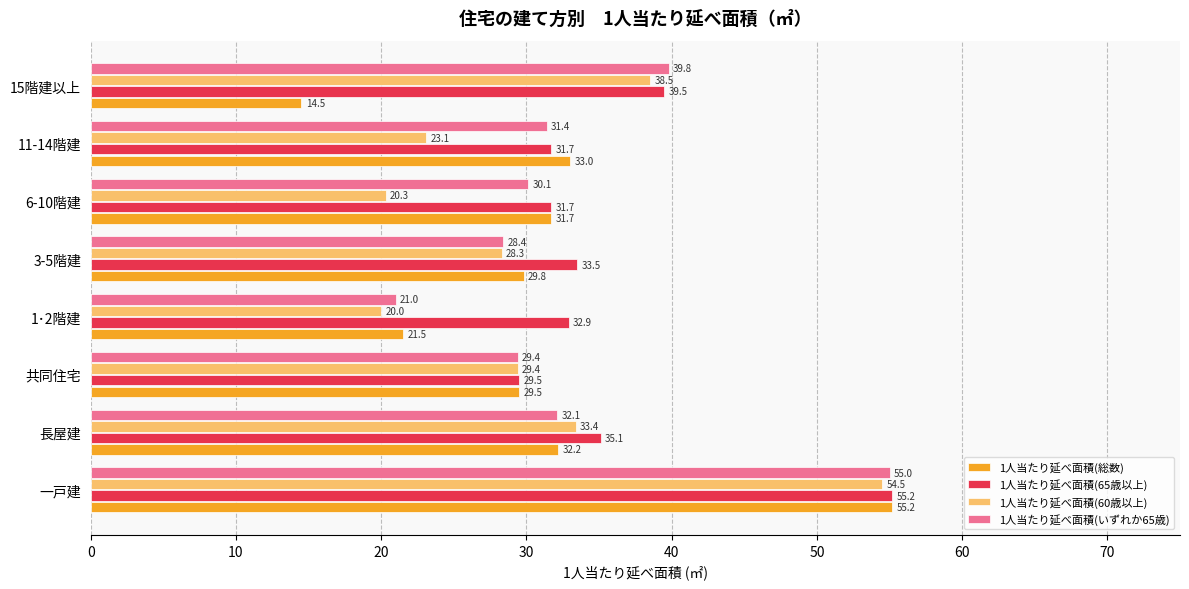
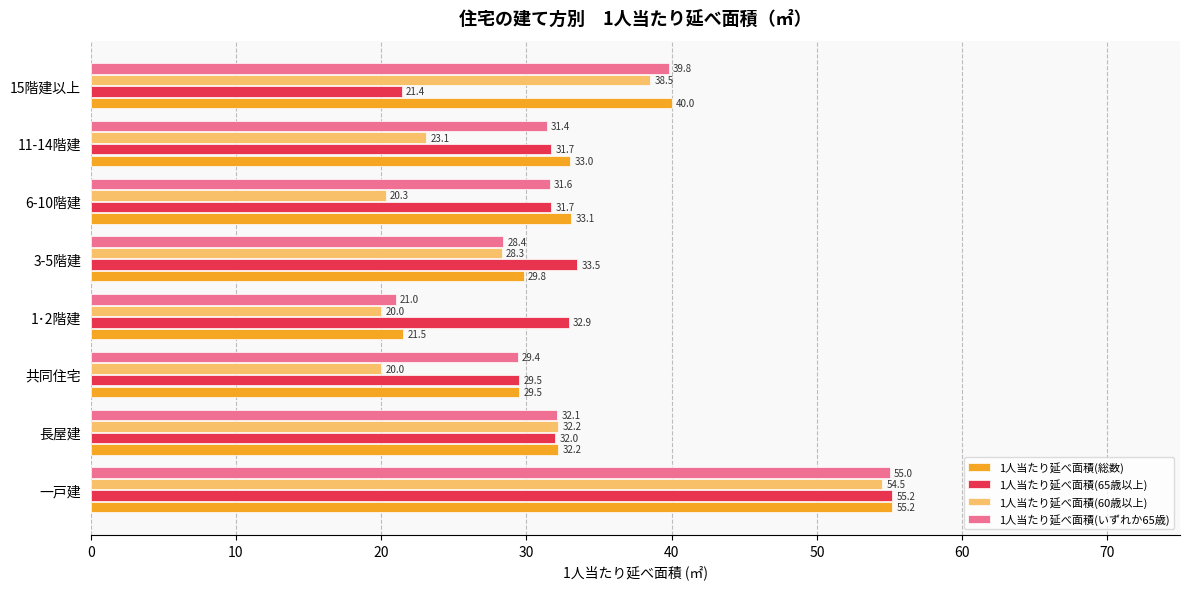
1人当たり延べ面積(65歳以上), 15階建以上: 39.5 -> 21.4
1人当たり延べ面積(総数), 15階建以上: 14.5 -> 40.0
1人当たり延べ面積(いずれか65歳), 6-10階建: 30.1 -> 31.6
1人当たり延べ面積(総数), 6-10階建: 31.7 -> 33.1
1人当たり延べ面積(60歳以上), 共同住宅: 29.4 -> 20.0
1人当たり延べ面積(60歳以上), 長屋建: 33.4 -> 32.2
1人当たり延べ面積(65歳以上), 長屋建: 35.1 -> 32.0
